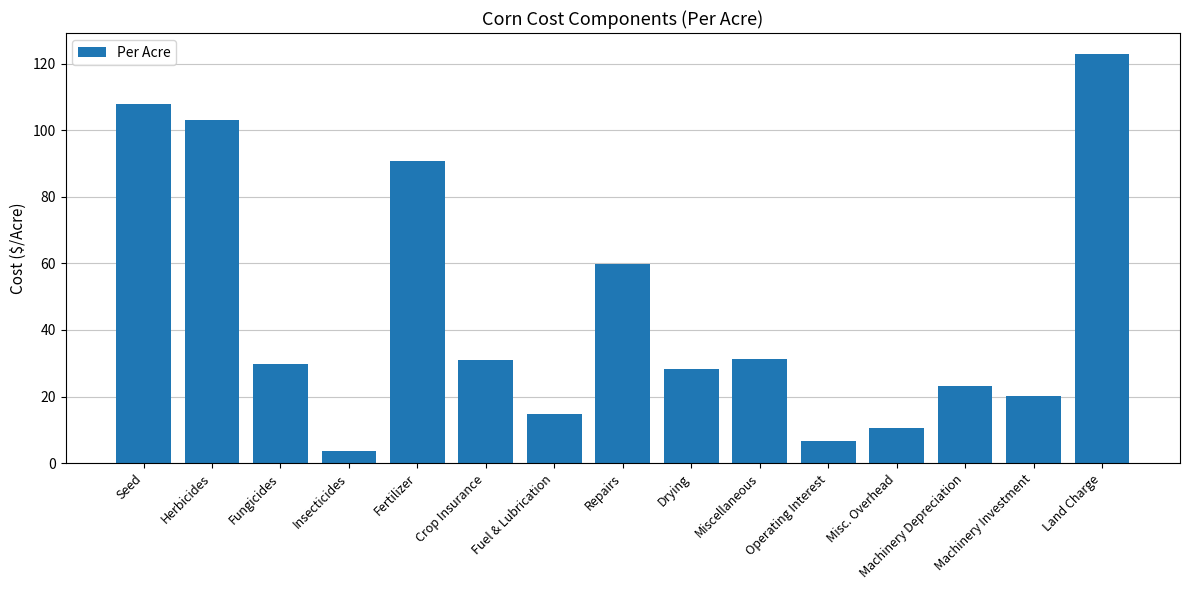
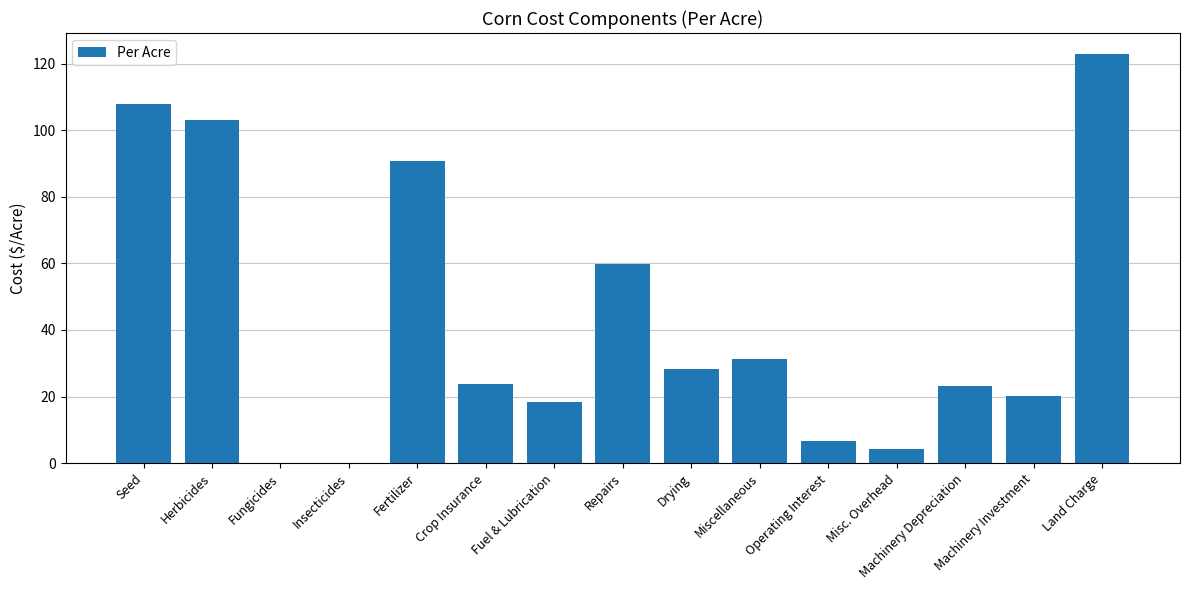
Fungicides: 30 -> 0
Insecticides: 4 -> 0
Crop Insurance: 31 -> 24
Fuel & Lubrication: 15 -> 18
Misc. Overhead: 11 -> 4
